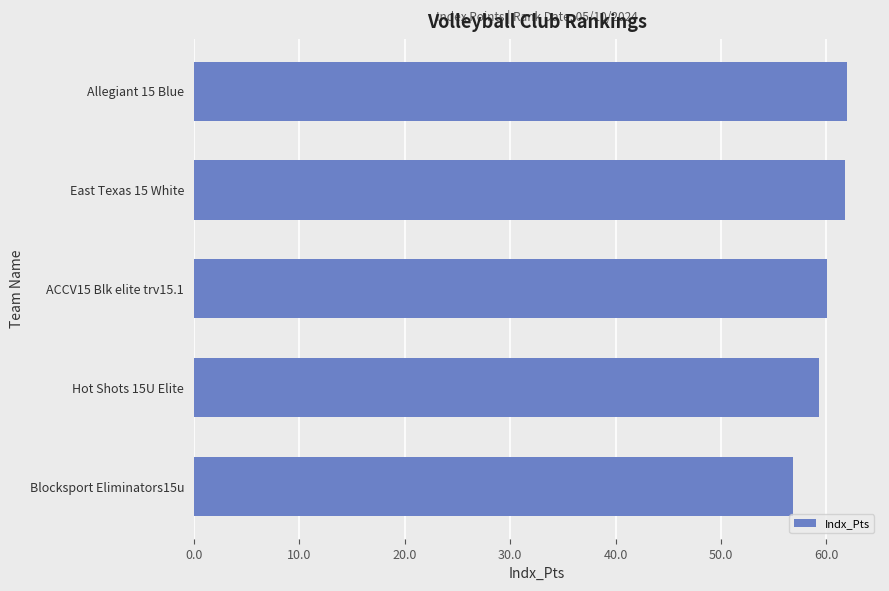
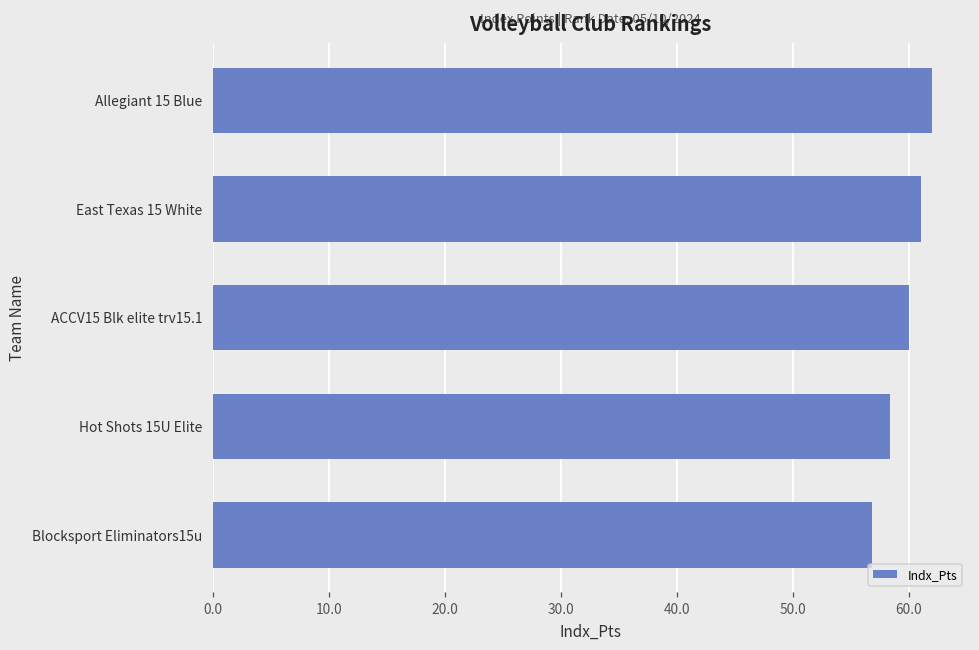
East Texas 15 White: 61.8 -> 61.0
Hot Shots 15U Elite: 59.3 -> 58.4
